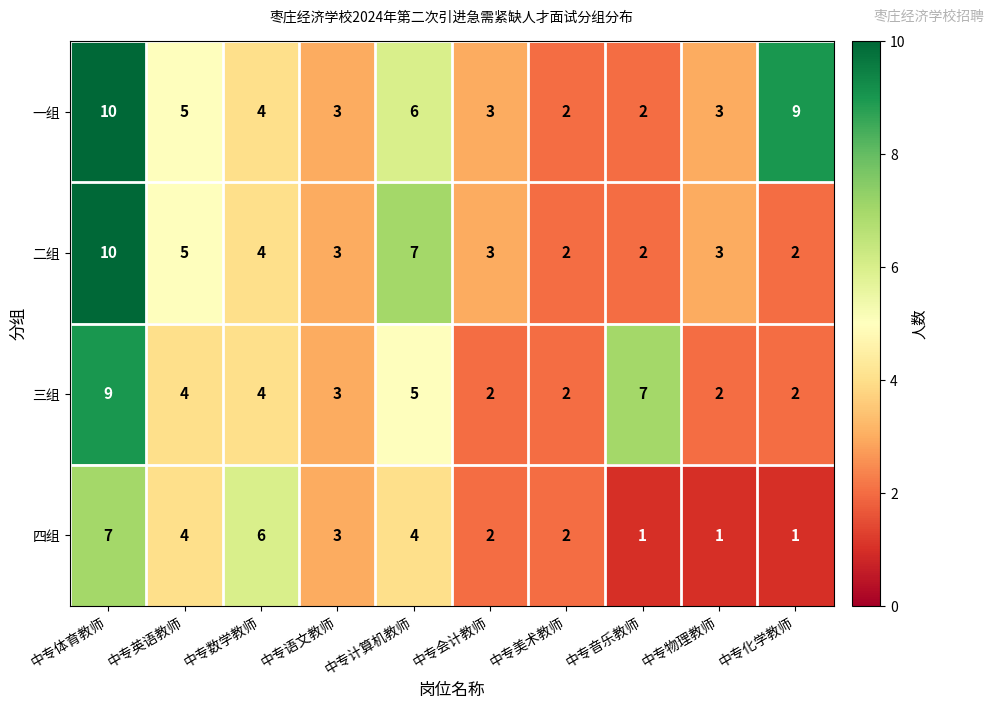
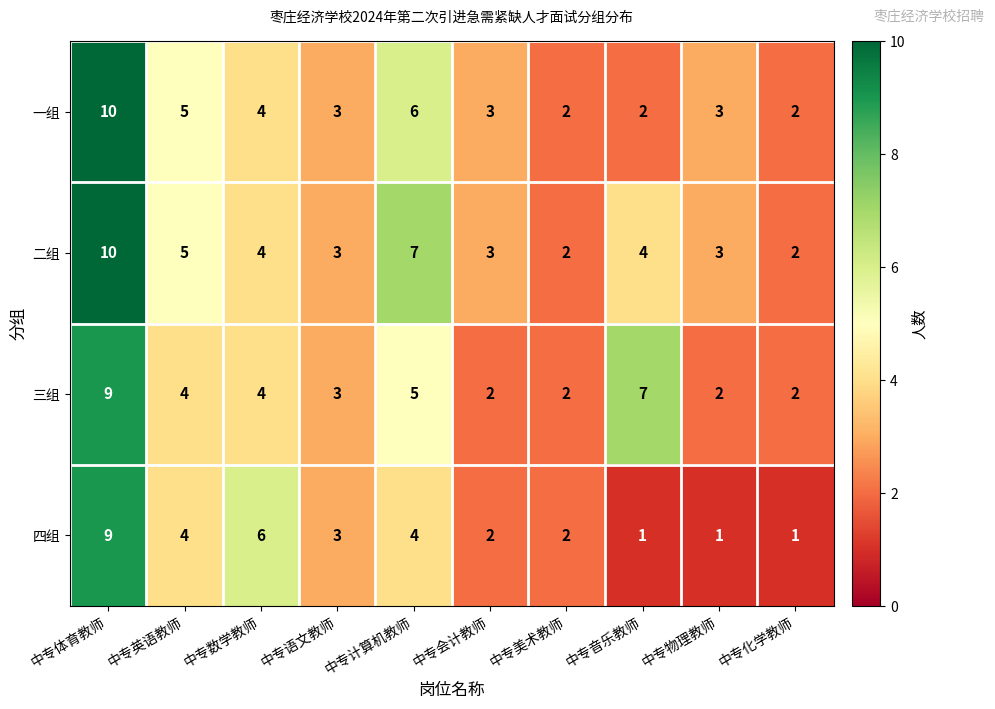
一组, 中专化学教师: 9 -> 2
二组, 中专音乐教师: 2 -> 4
四组, 中专体育教师: 7 -> 9
